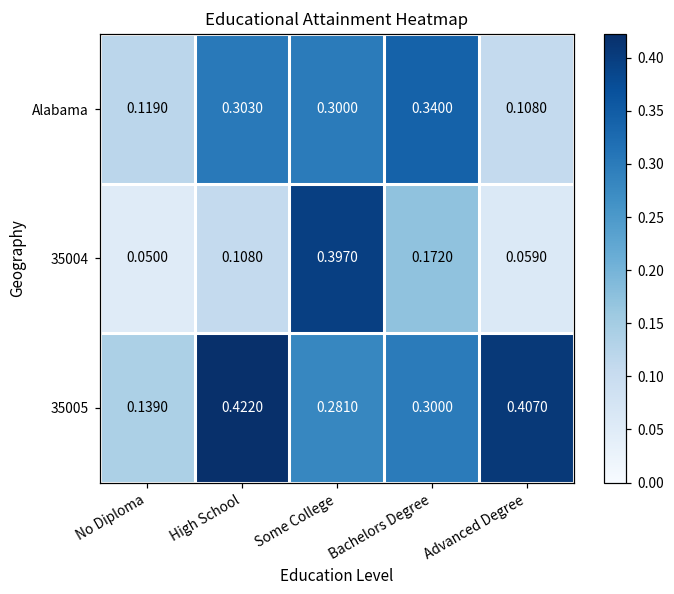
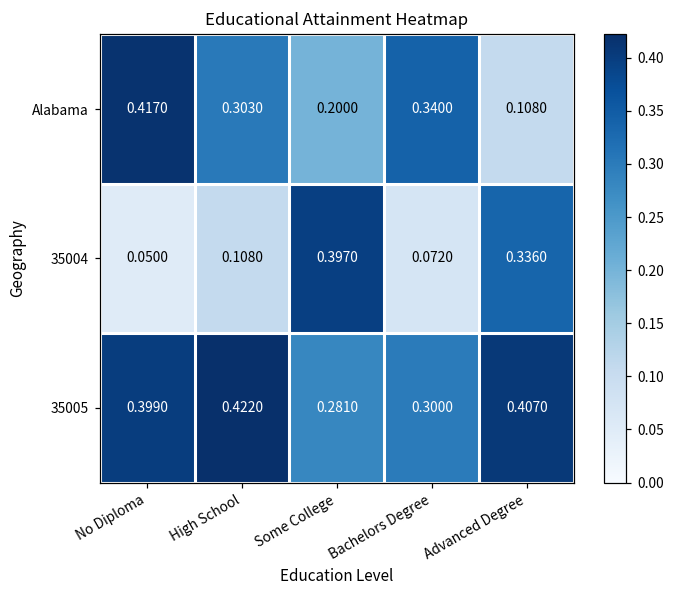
Alabama, No Diploma: 0.1190 -> 0.4170
Alabama, Some College: 0.3000 -> 0.2000
35004, Bachelors Degree: 0.1720 -> 0.0720
35004, Advanced Degree: 0.0590 -> 0.3360
35005, No Diploma: 0.1390 -> 0.3990
